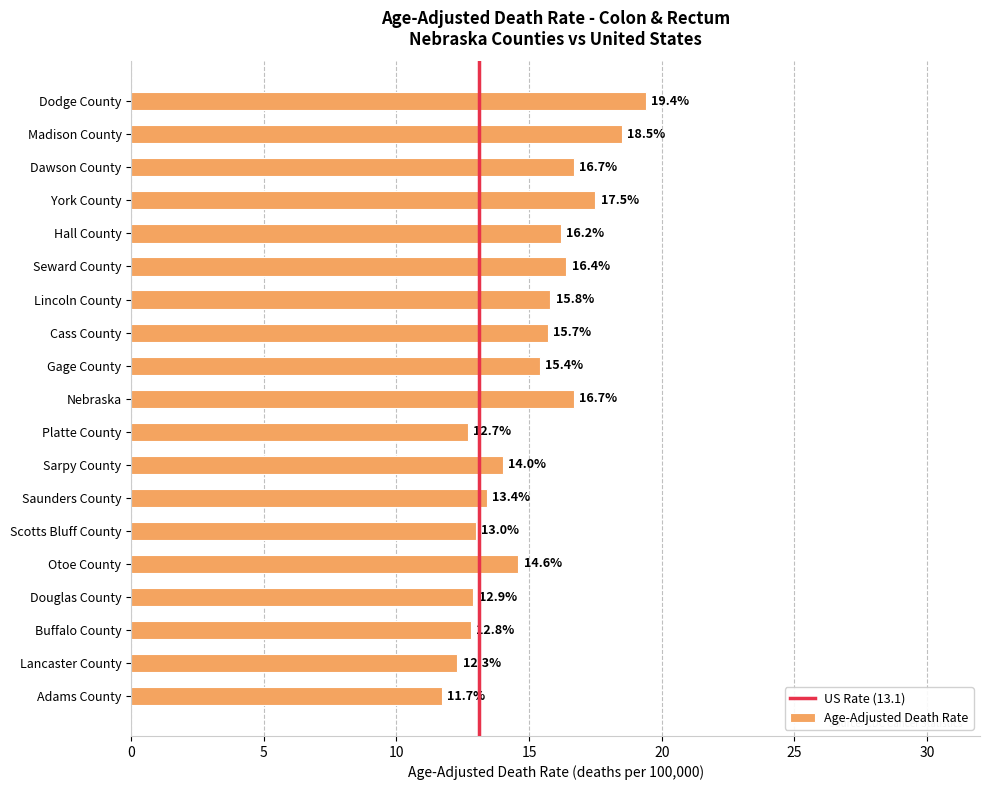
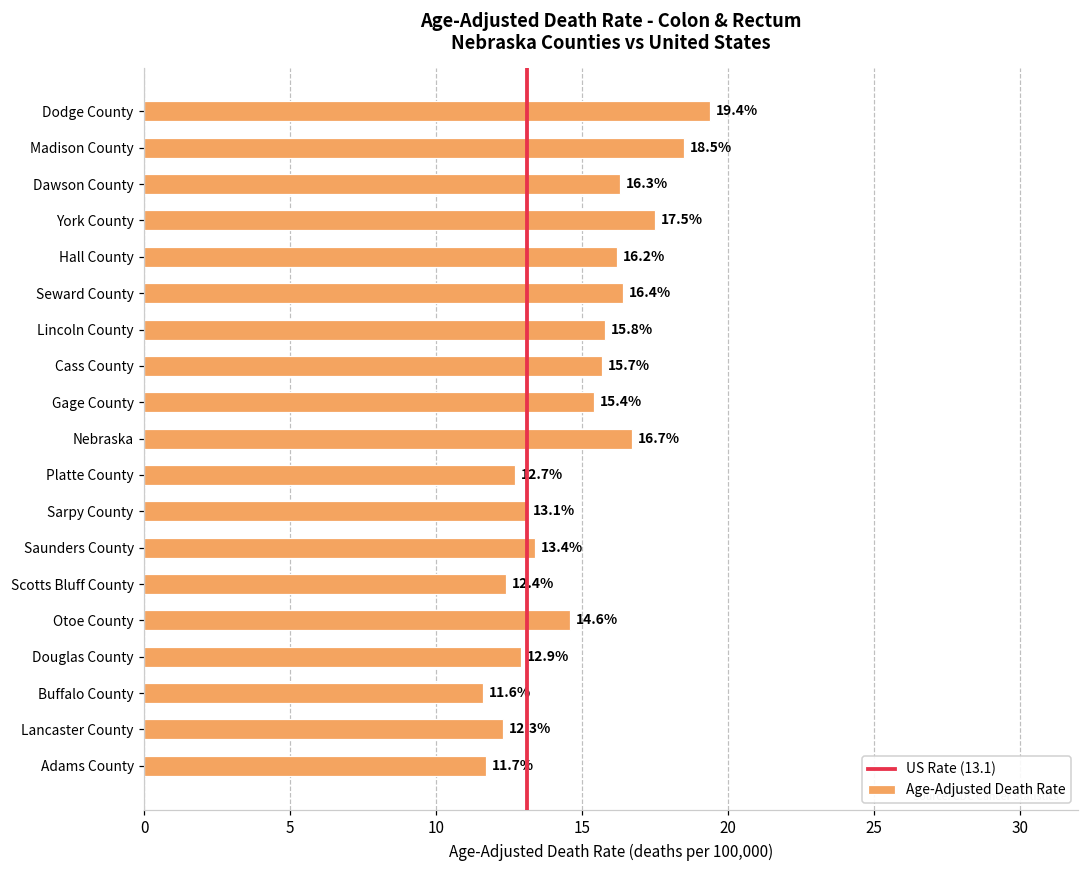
Dawson County: 16.7% -> 16.3%
Sarpy County: 14.0% -> 13.1%
Scotts Bluff County: 13.0% -> 12.4%
Buffalo County: 12.8% -> 11.6%
